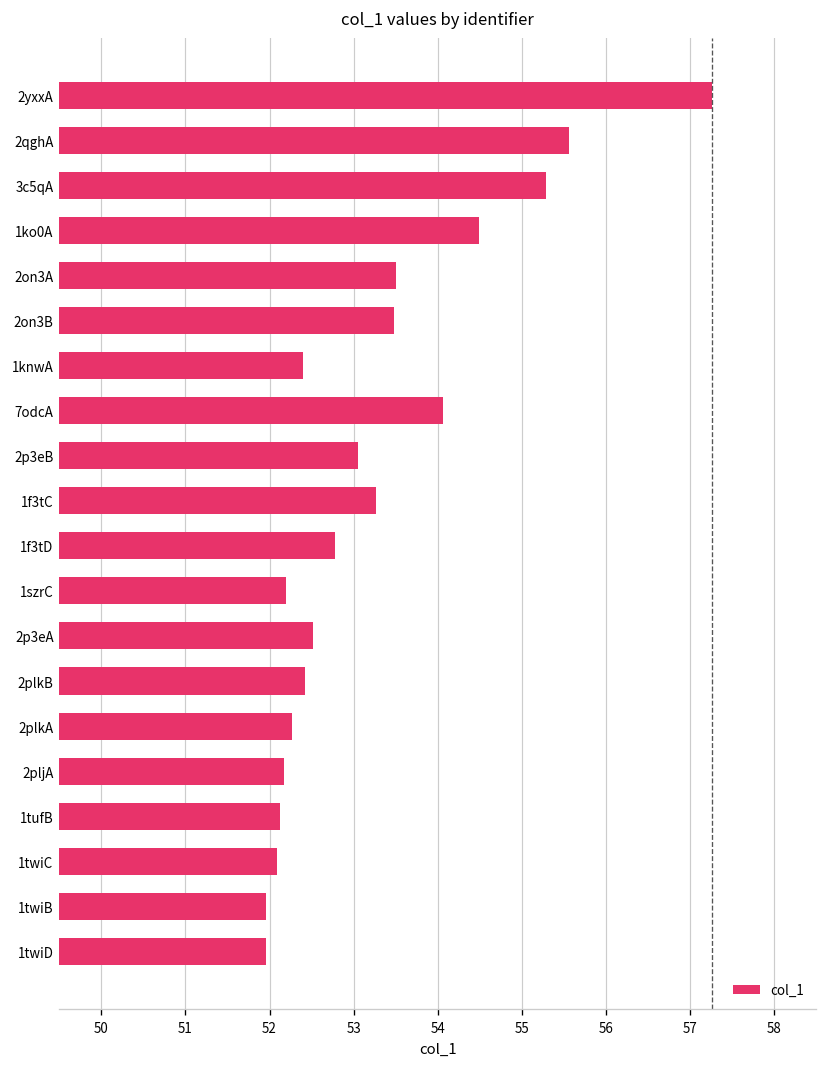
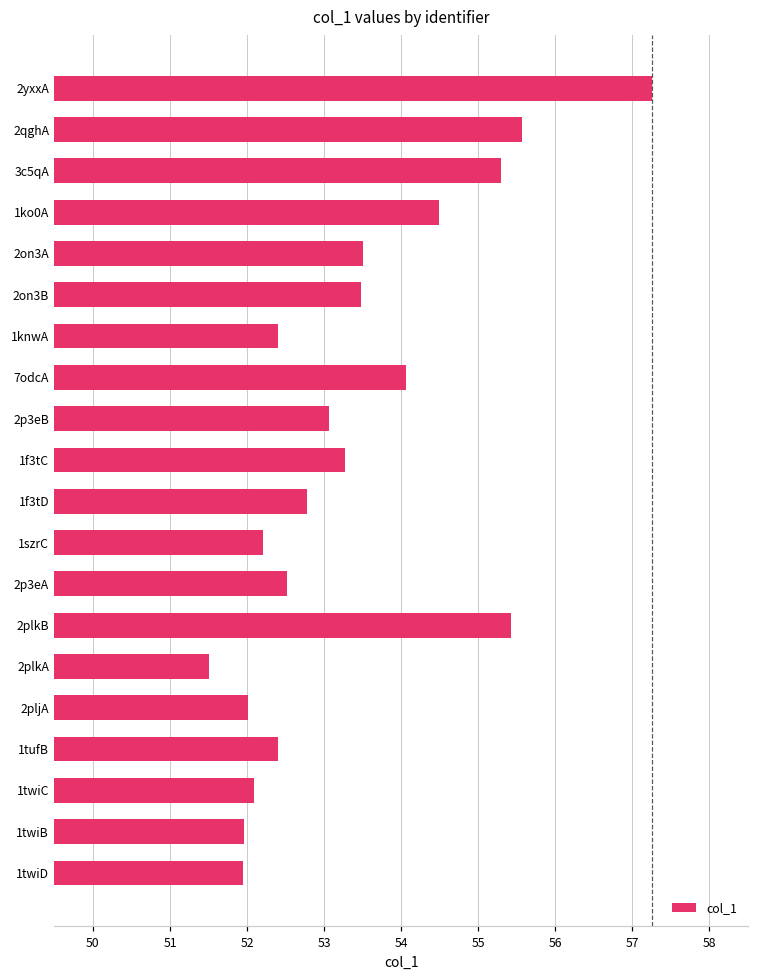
2plkB: 52.4 -> 55.4
2plkA: 52.3 -> 51.5
2pljA: 52.2 -> 52.0
1tufB: 52.1 -> 52.4
